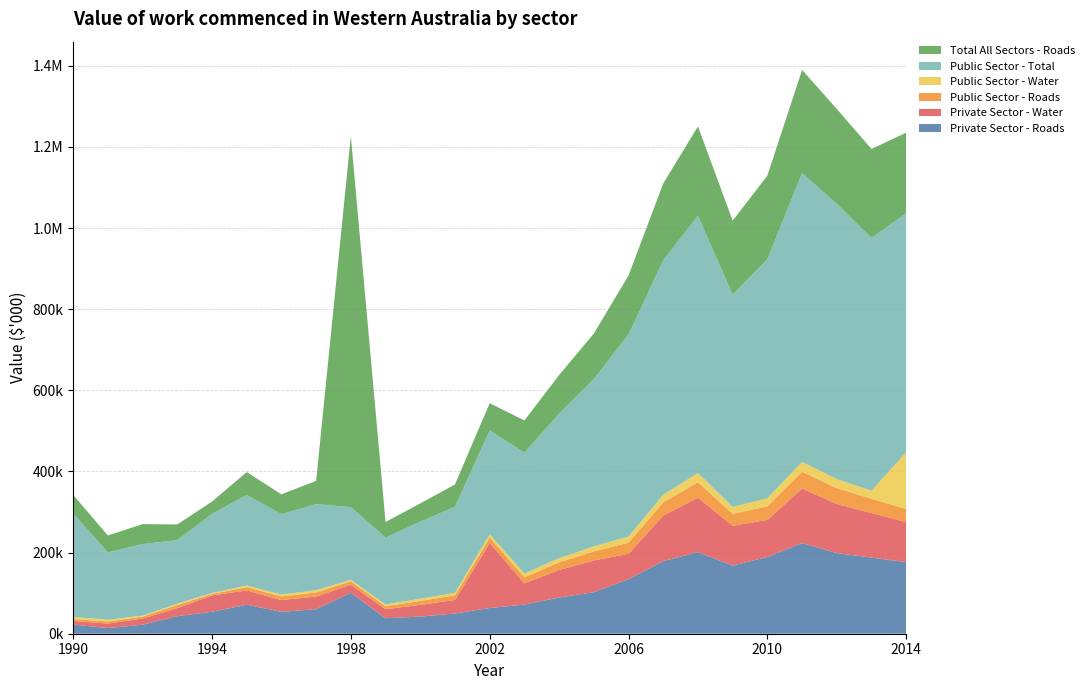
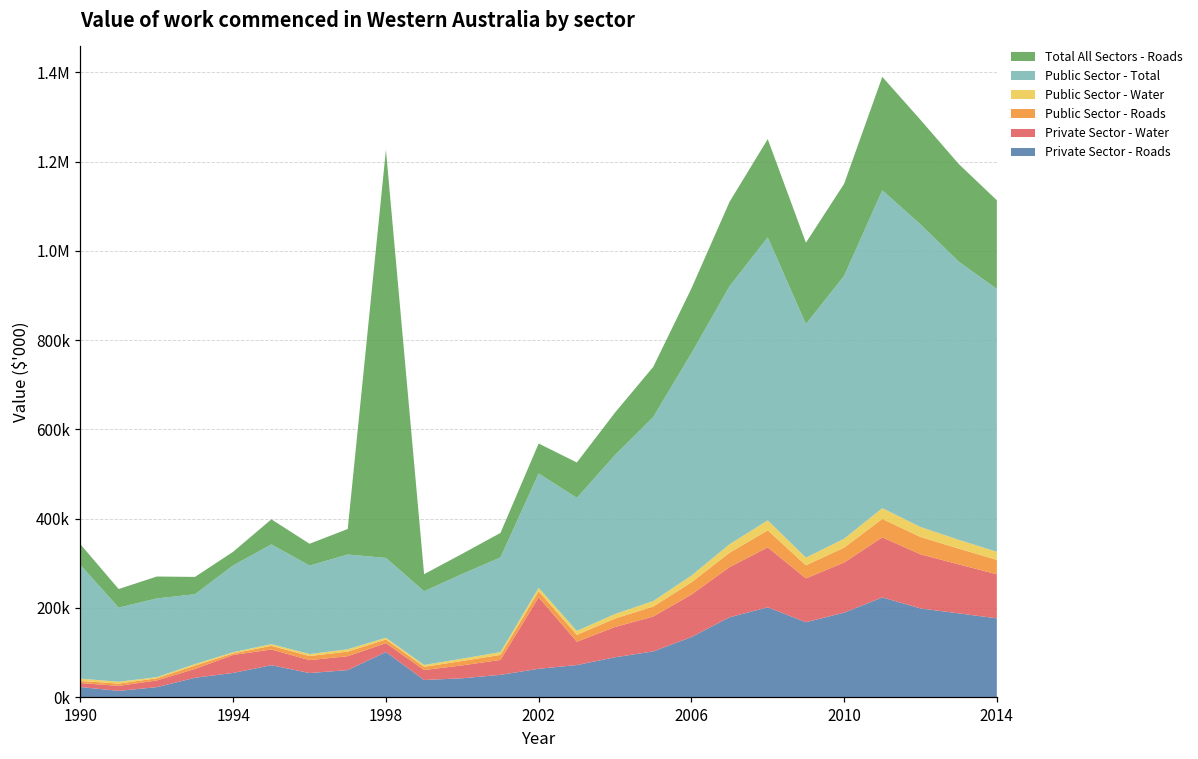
Private Sector - Water, 2006: 60000 -> 100000
Private Sector - Water, 2010: 90000 -> 110000
Public Sector - Water, 2014: 140000 -> 20000
